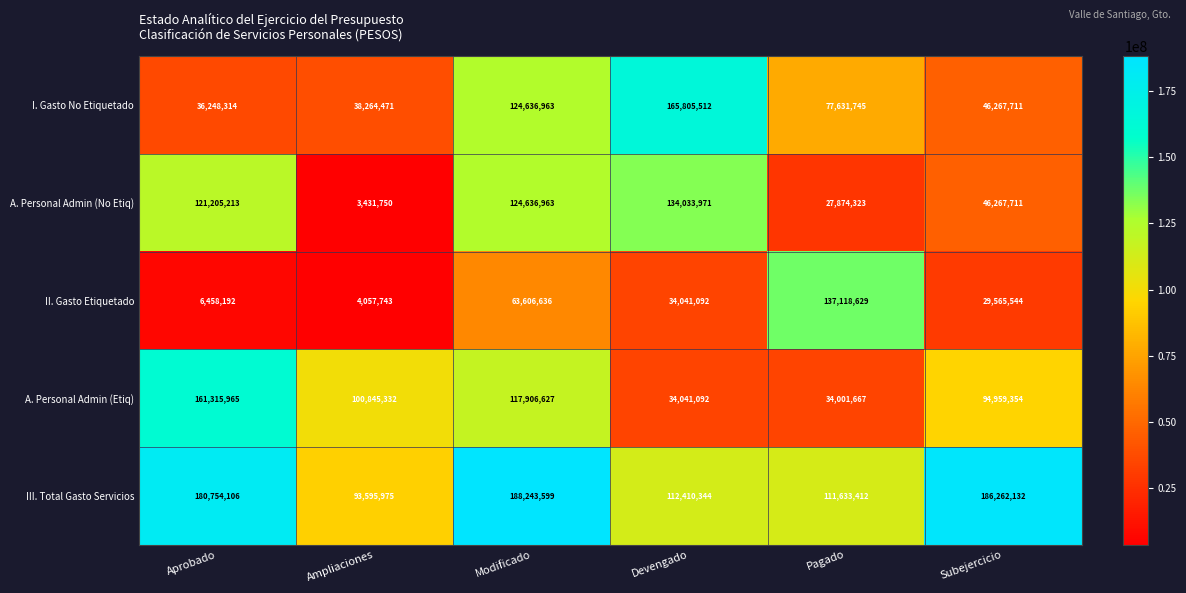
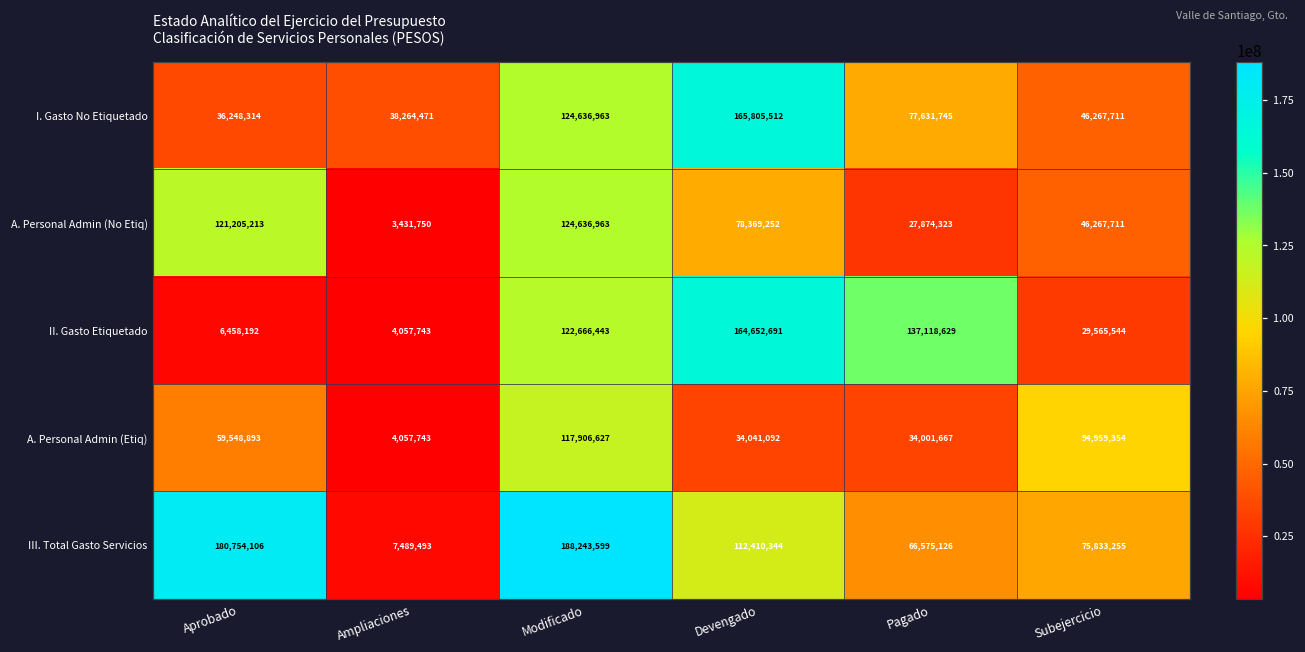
A. Personal Admin (No Etiq), Devengado: 134,033,971 -> 78,369,252
II. Gasto Etiquetado, Modificado: 63,606,636 -> 122,666,443
II. Gasto Etiquetado, Devengado: 34,041,092 -> 164,652,691
A. Personal Admin (Etiq), Aprobado: 161,315,965 -> 59,548,893
A. Personal Admin (Etiq), Ampliaciones: 100,845,332 -> 4,057,743
III. Total Gasto Servicios, Ampliaciones: 93,595,975 -> 7,489,493
III. Total Gasto Servicios, Pagado: 111,633,412 -> 66,575,126
III. Total Gasto Servicios, Subejercicio: 186,262,132 -> 75,833,255
